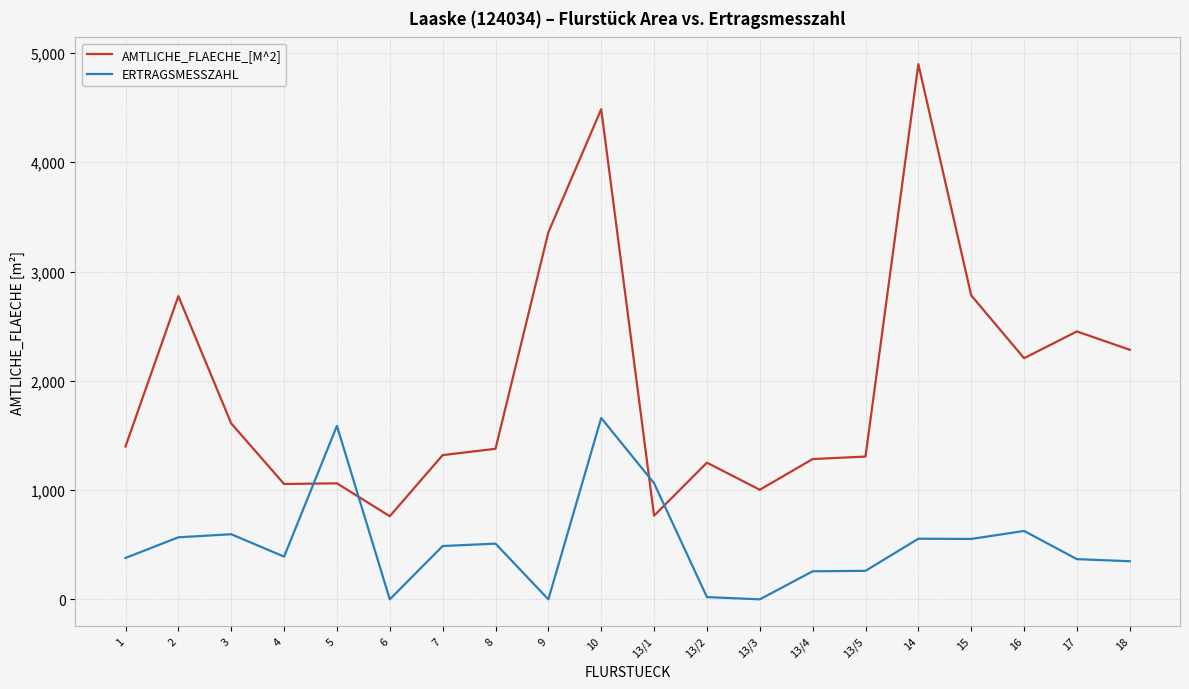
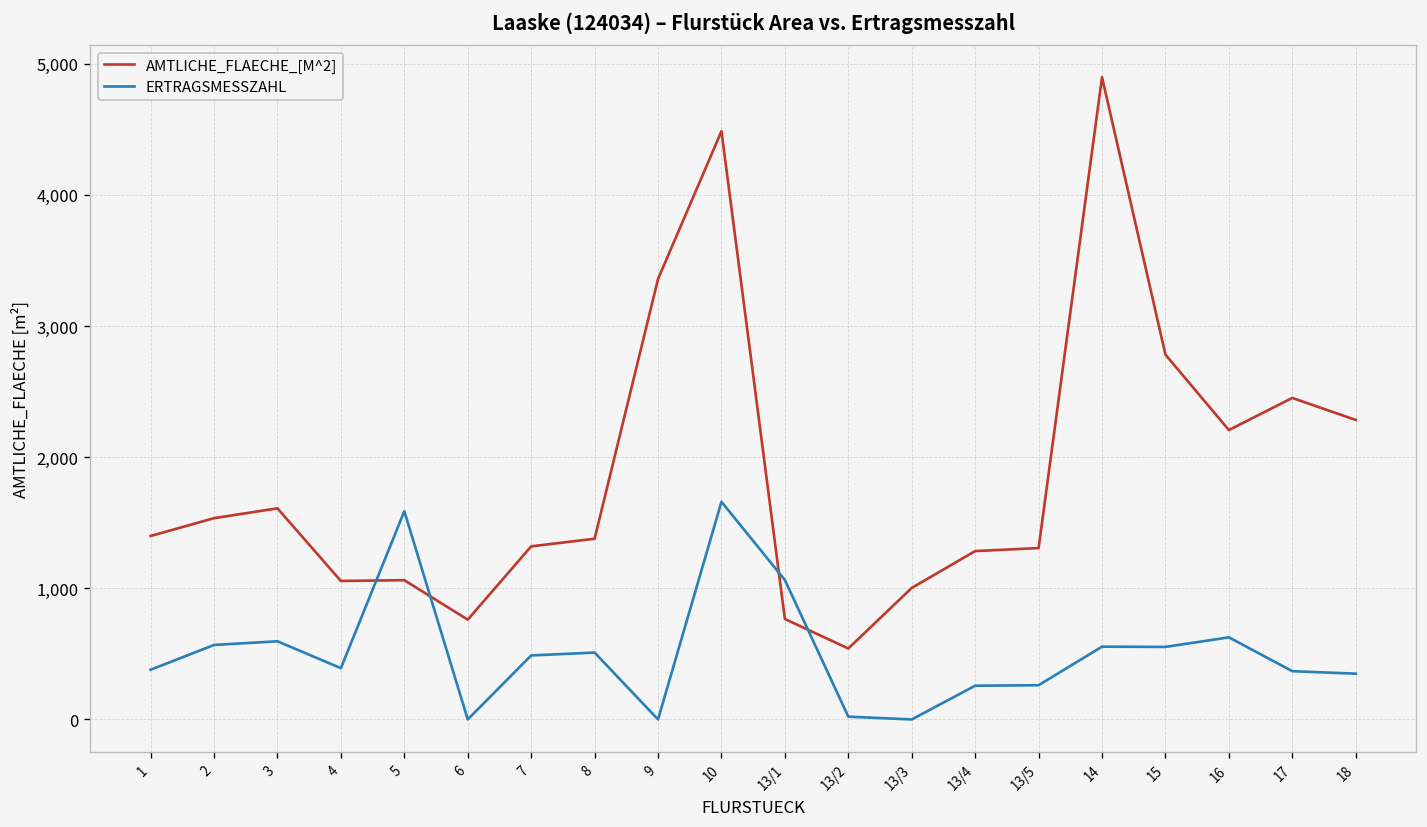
AMTLICHE_FLAECHE_[M^2], 2: 2,780 -> 1,540
AMTLICHE_FLAECHE_[M^2], 13/2: 1,250 -> 540
